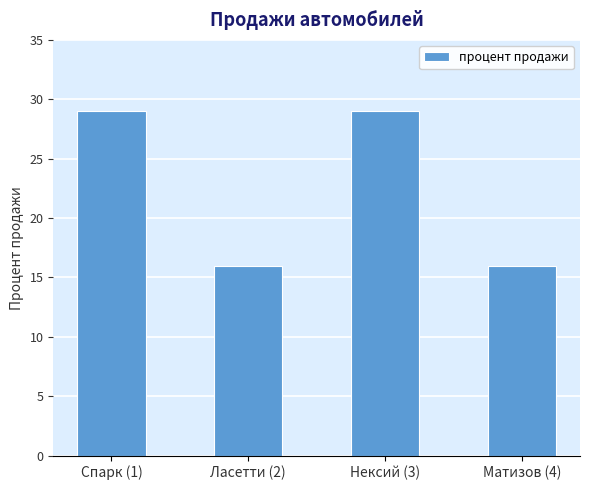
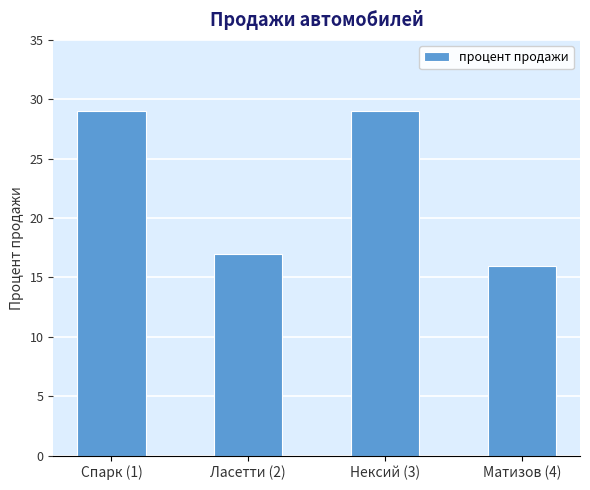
Ласетти (2): 16 -> 17
